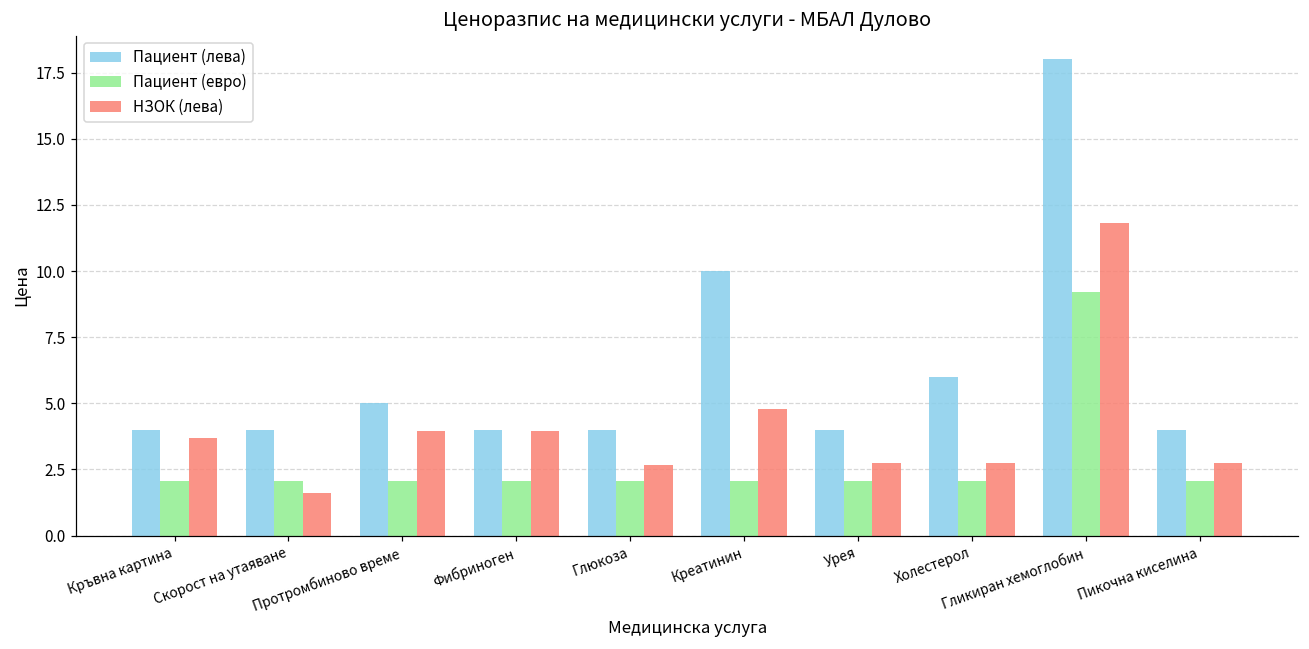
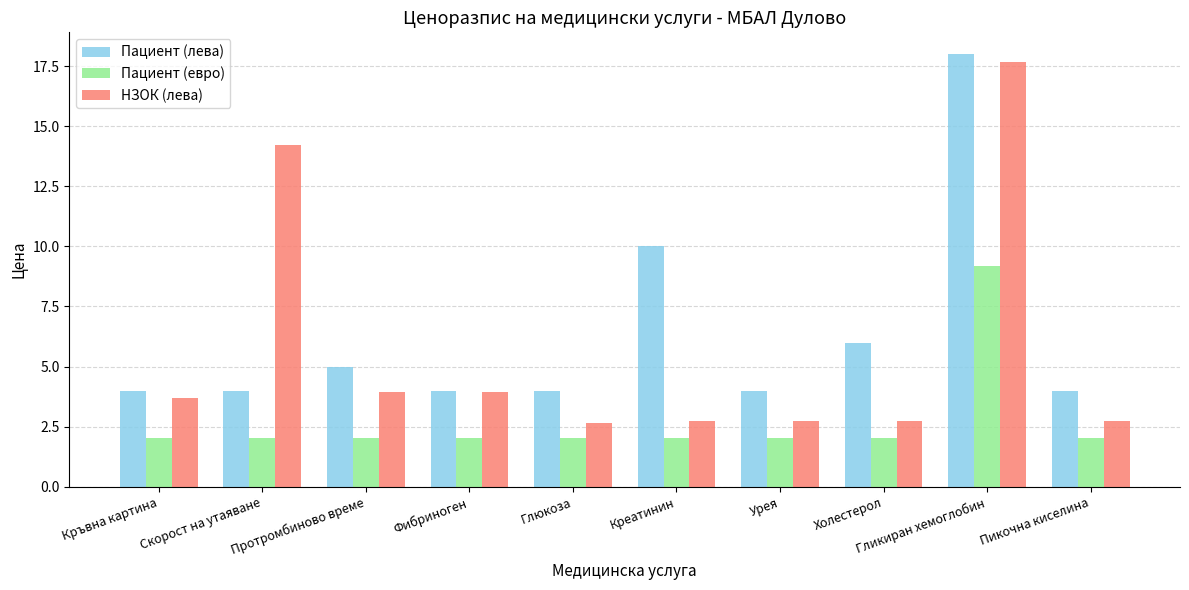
НЗОК (лева), Скорост на утаяване: 1.6 -> 14.2
НЗОК (лева), Креатинин: 4.8 -> 2.7
НЗОК (лева), Гликиран хемоглобин: 11.8 -> 17.7
